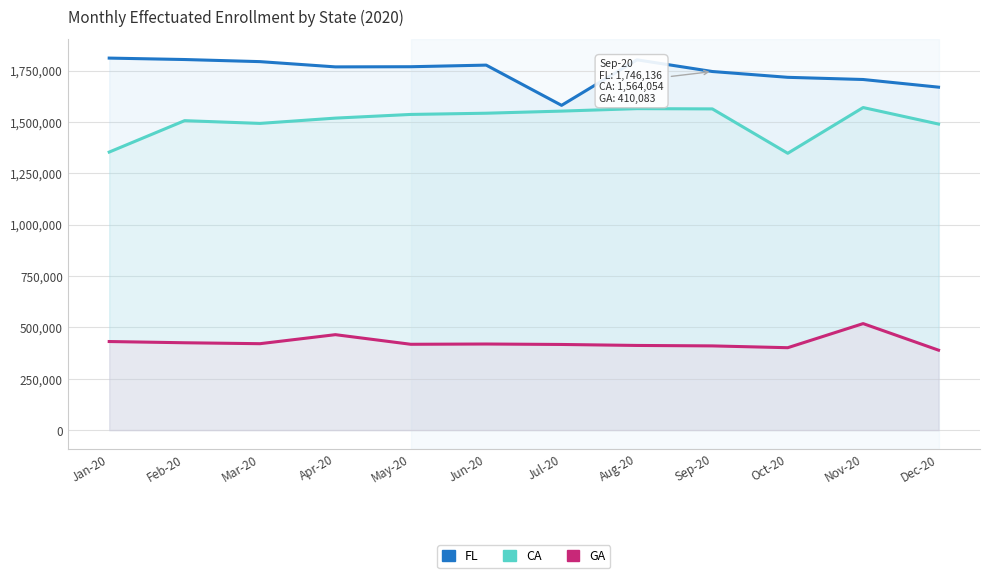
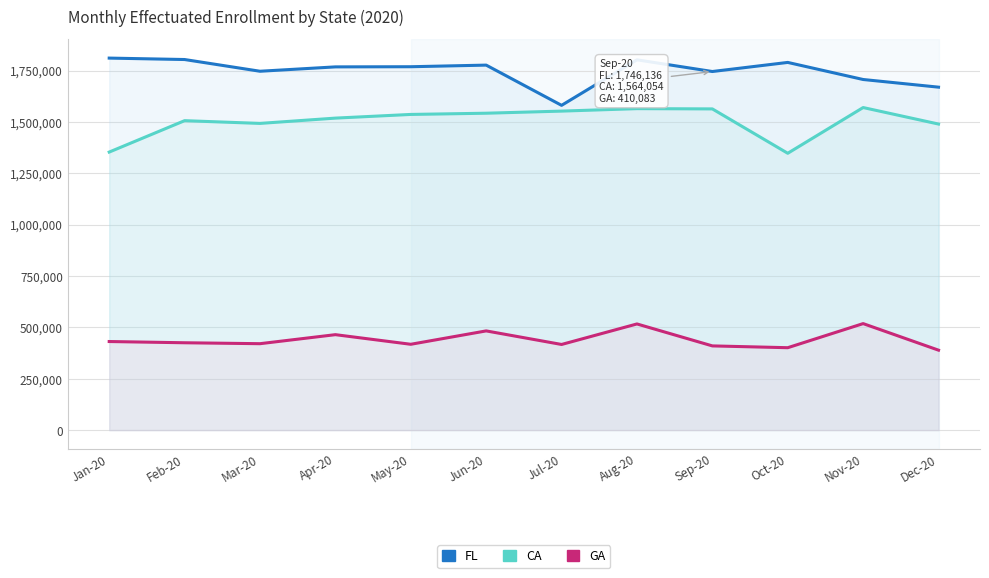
FL, Mar-20: 1,790,000 -> 1,750,000
GA, Jun-20: 420,000 -> 480,000
GA, Aug-20: 410,000 -> 520,000
FL, Oct-20: 1,720,000 -> 1,790,000
